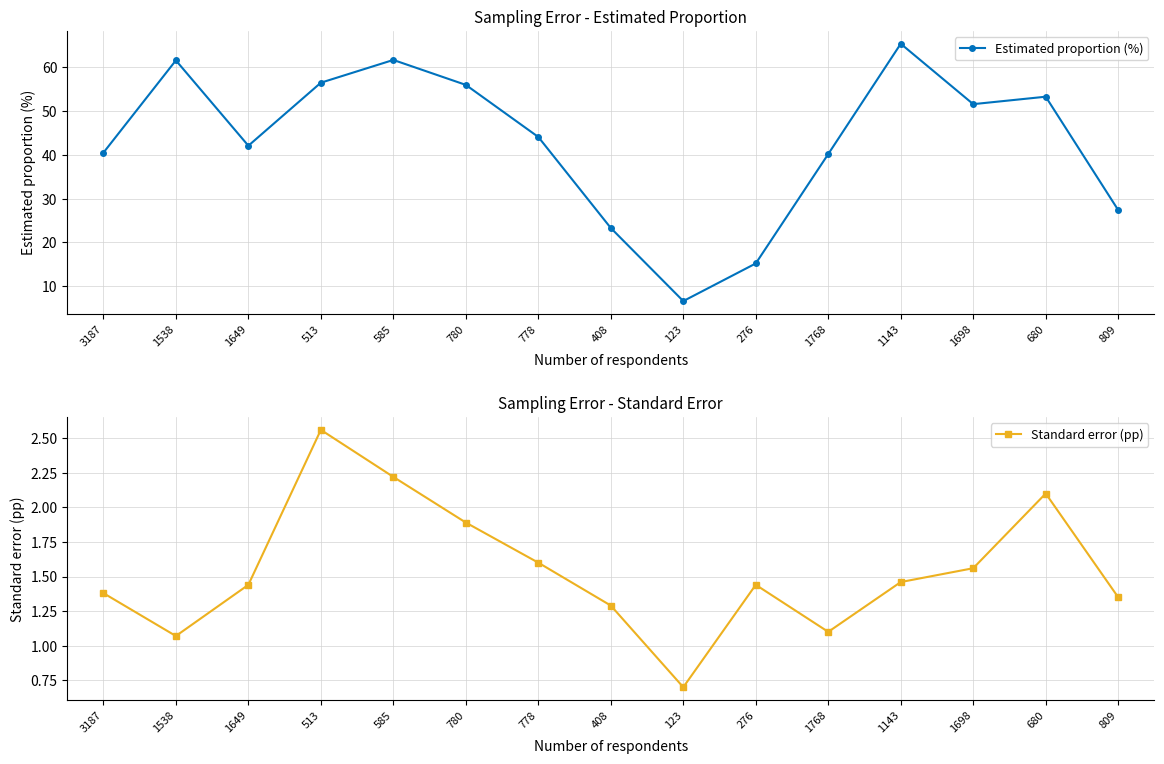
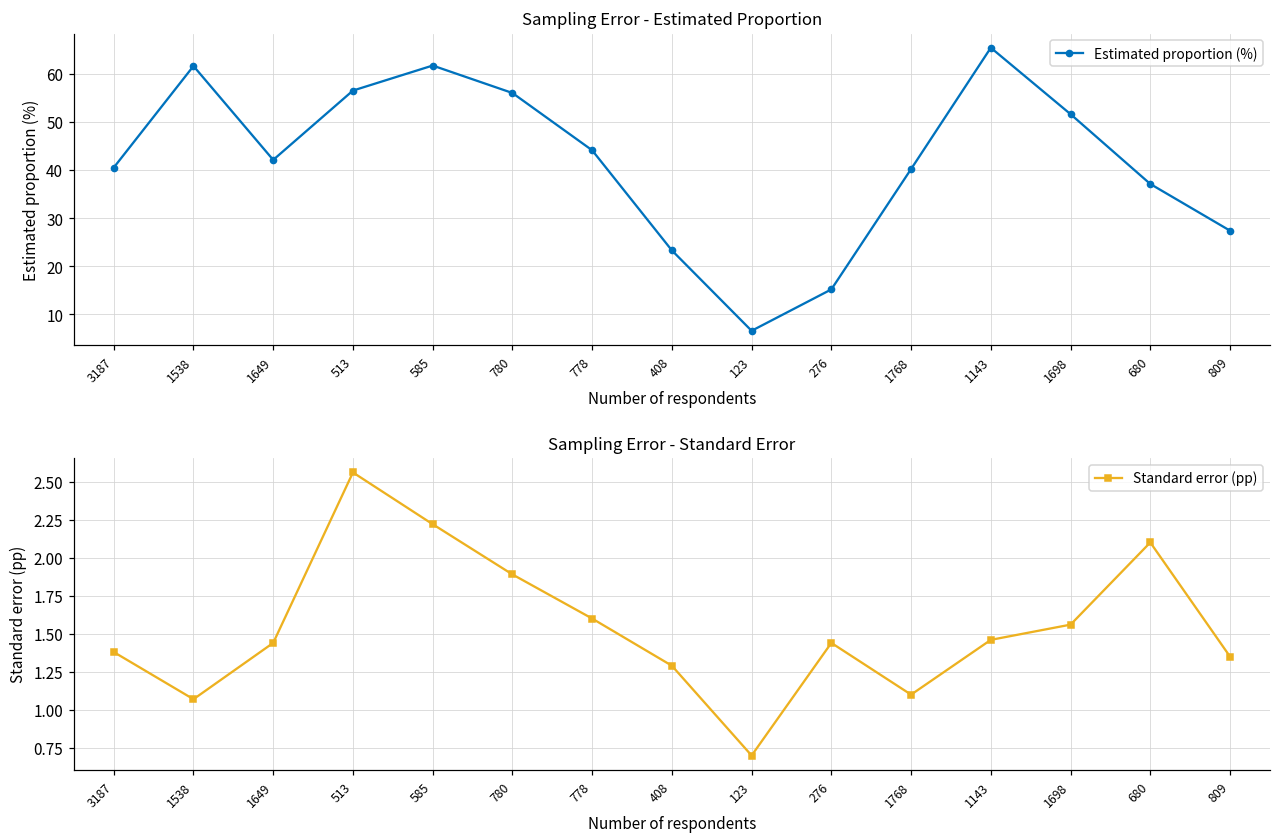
Sampling Error - Estimated Proportion, 680: 53 -> 37
